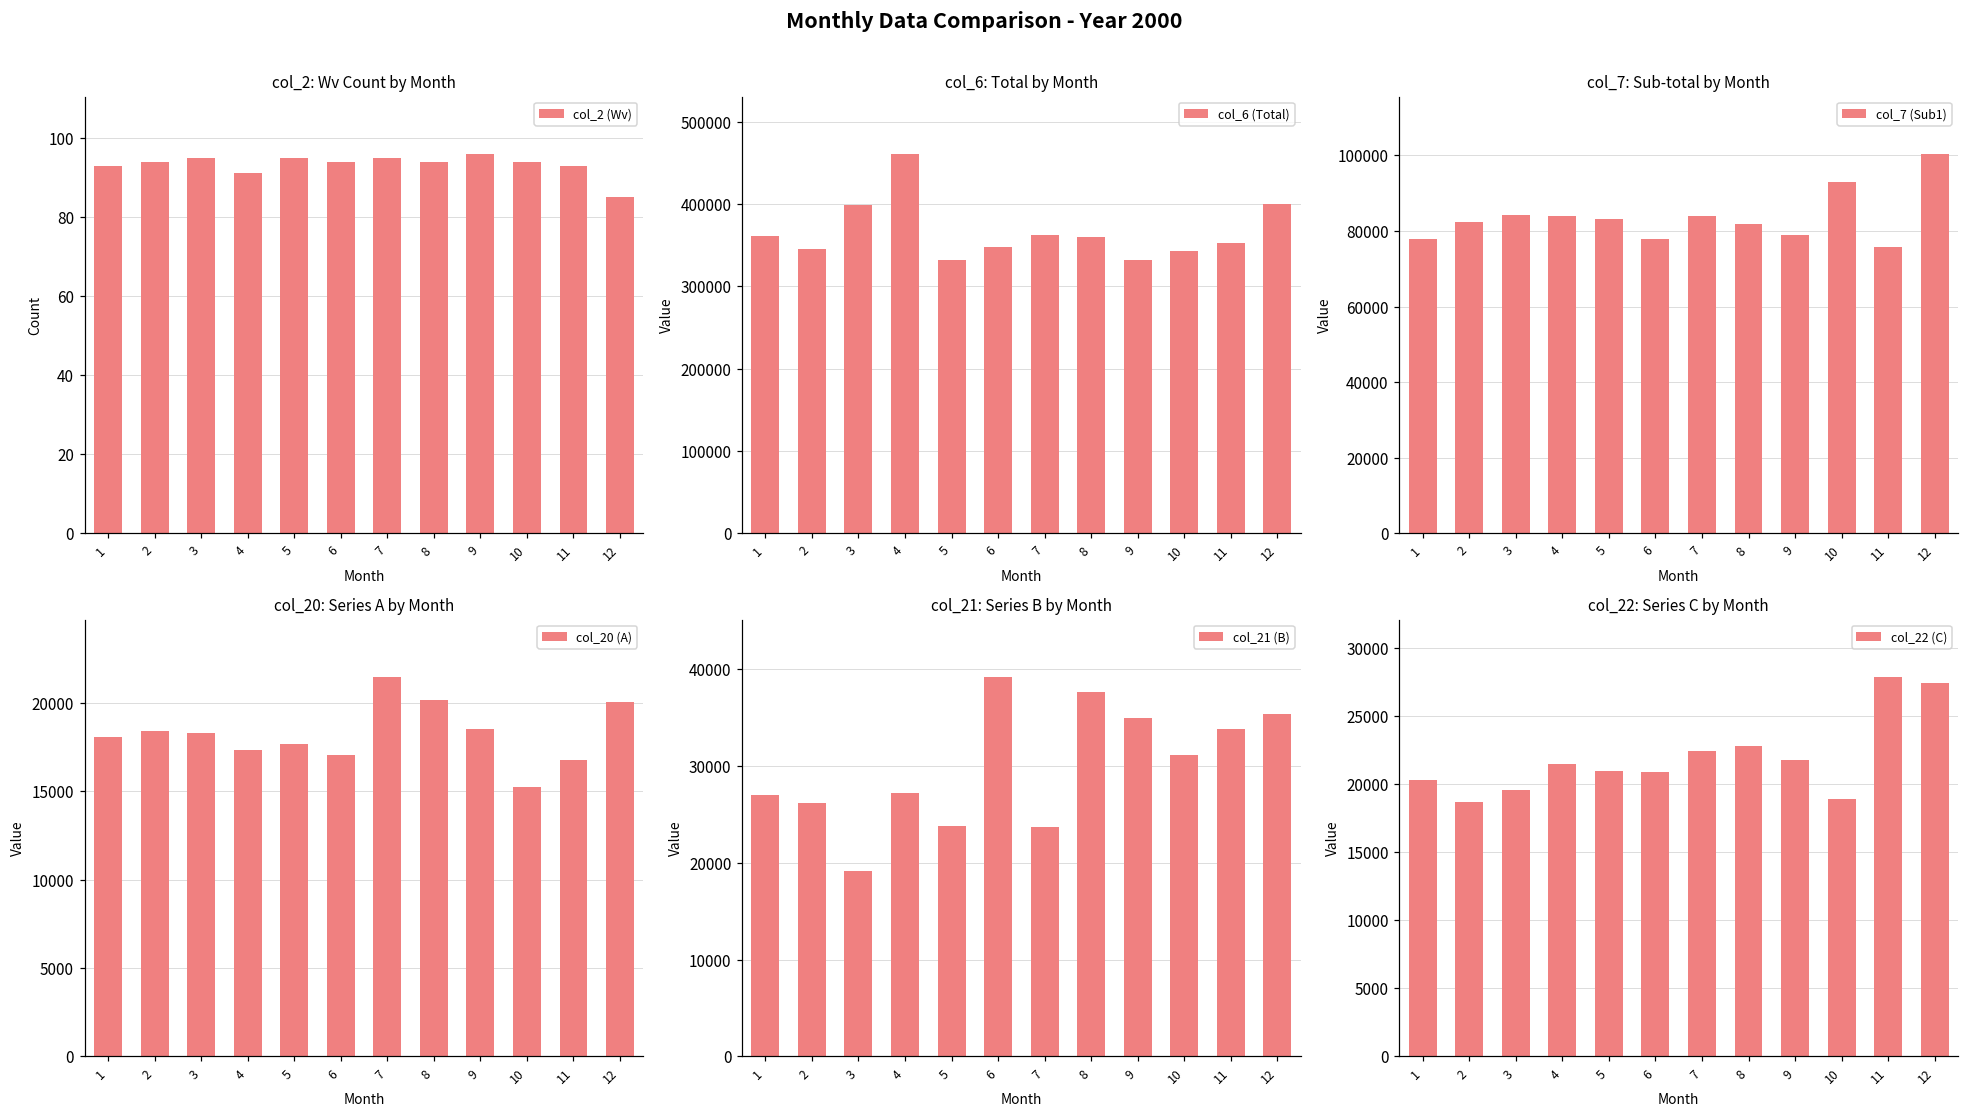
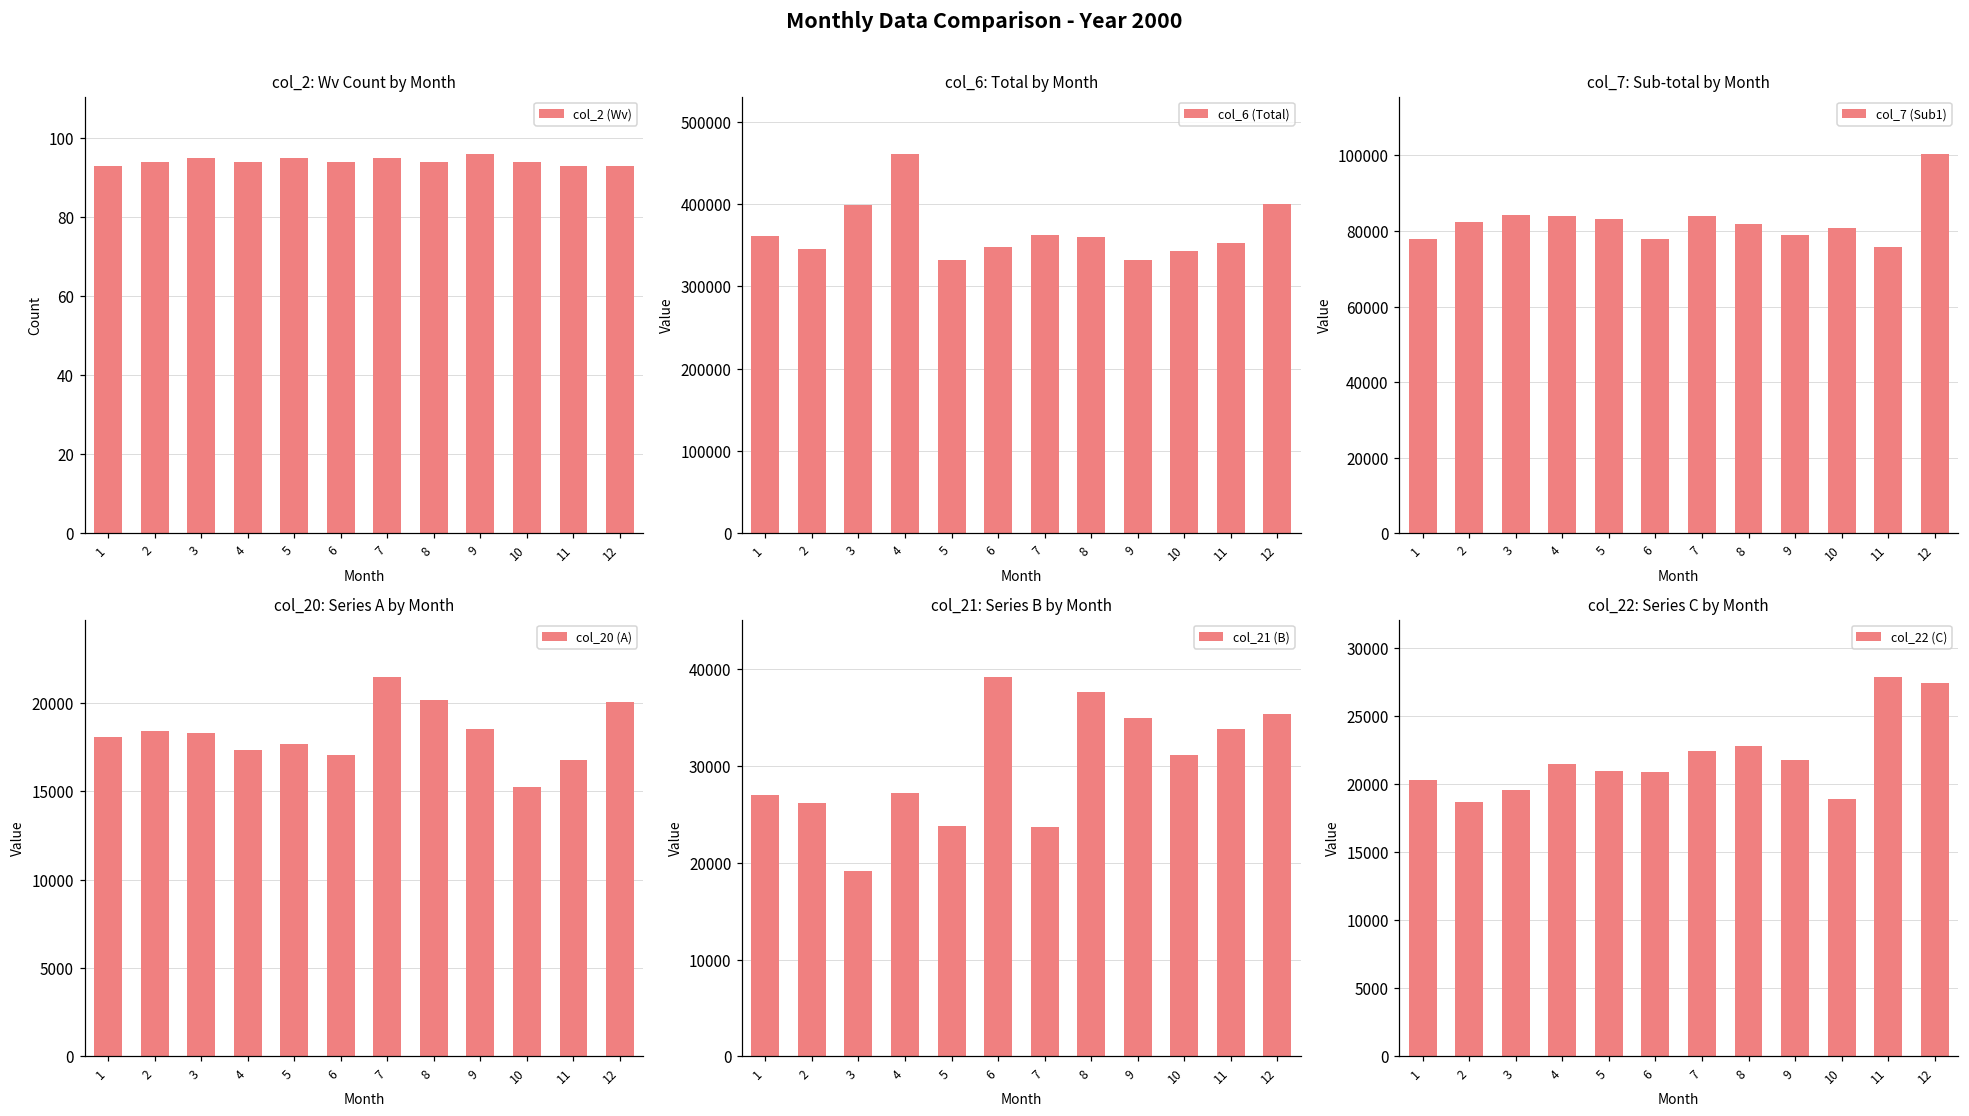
col_2: Wv Count by Month, 4: 91 -> 94
col_2: Wv Count by Month, 12: 85 -> 93
col_7: Sub-total by Month, 10: 93000 -> 81000
